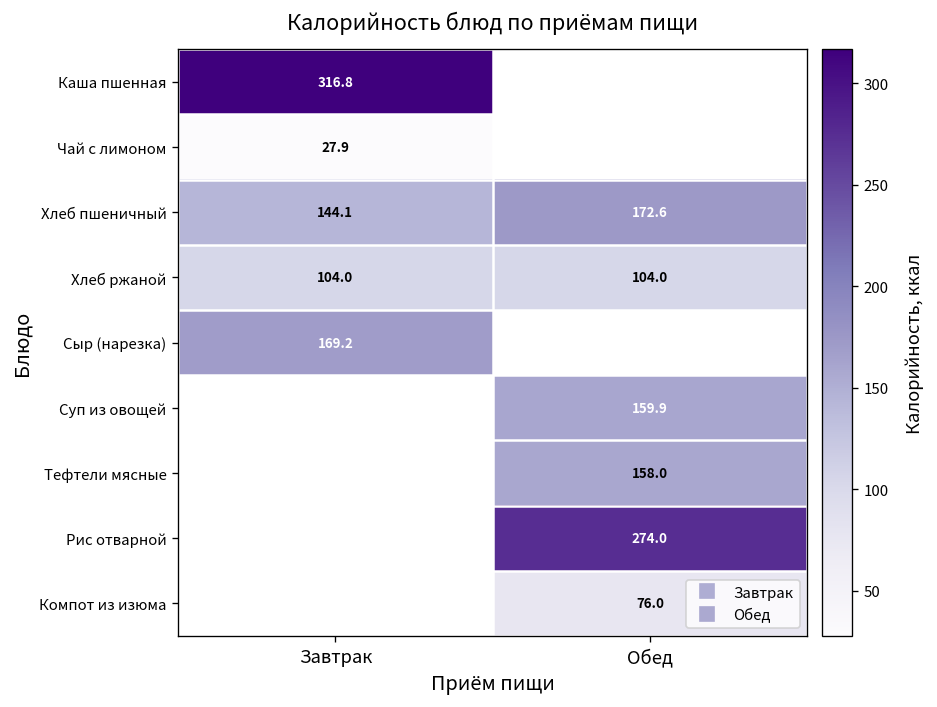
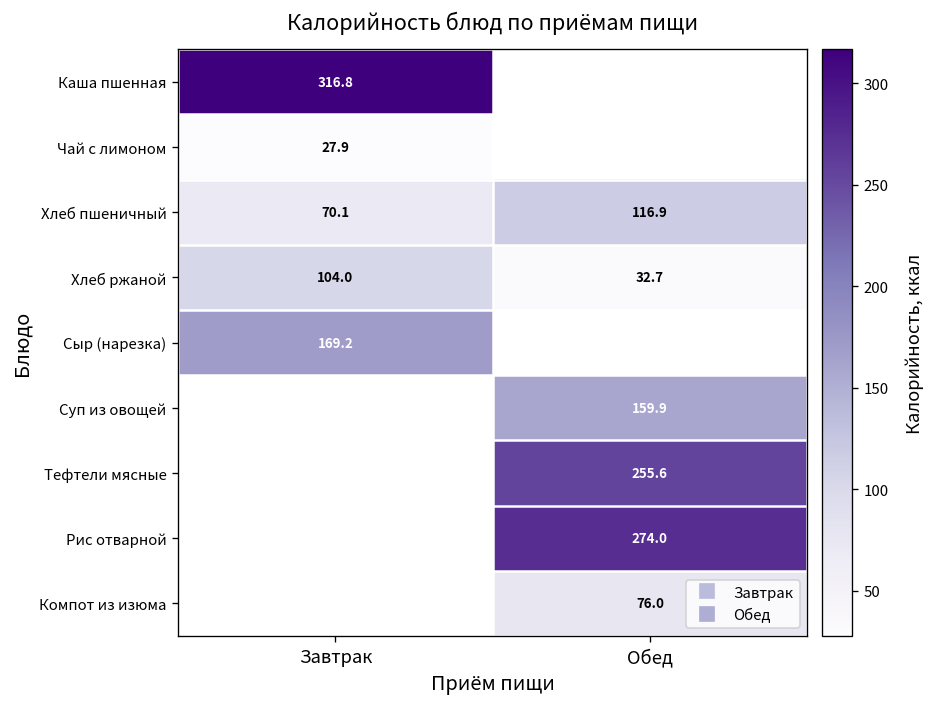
Хлеб пшеничный, Завтрак: 144.1 -> 70.1
Хлеб пшеничный, Обед: 172.6 -> 116.9
Хлеб ржаной, Обед: 104.0 -> 32.7
Тефтели мясные, Обед: 158.0 -> 255.6
